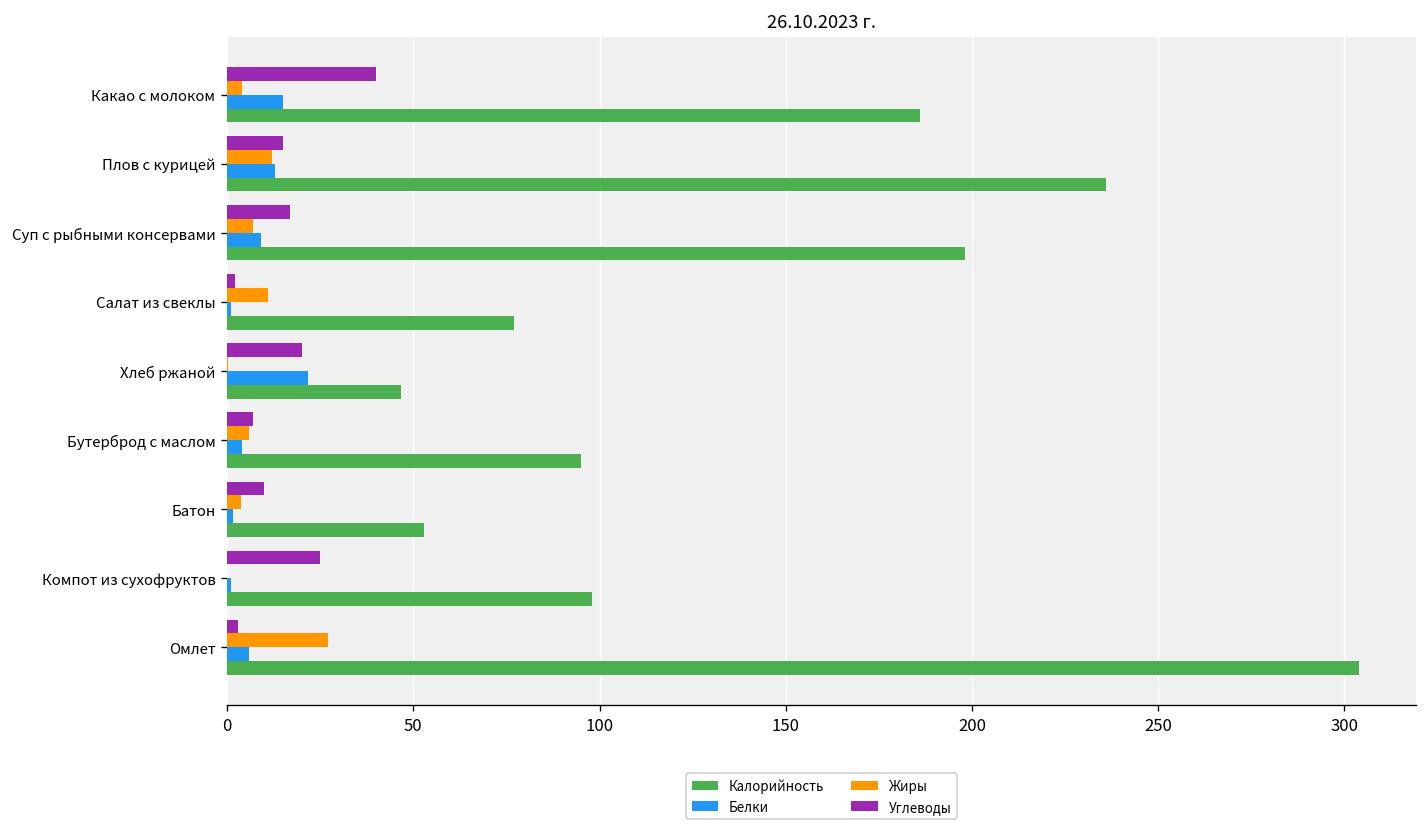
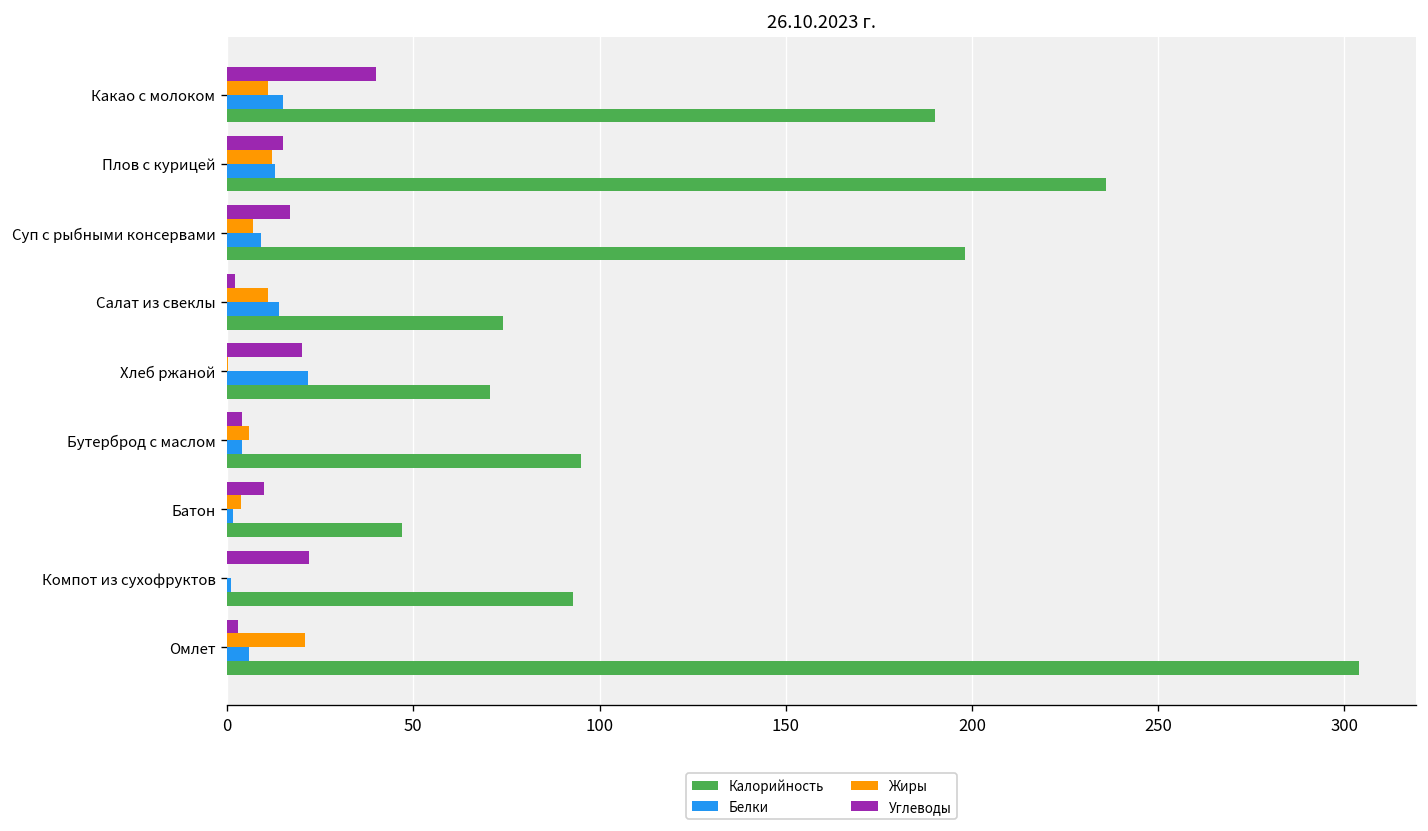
Жиры, Какао с молоком: 4 -> 11
Калорийность, Какао с молоком: 186 -> 190
Белки, Салат из свеклы: 1 -> 14
Калорийность, Салат из свеклы: 77 -> 74
Калорийность, Хлеб ржаной: 47 -> 71
Углеводы, Бутерброд с маслом: 7 -> 4
Калорийность, Батон: 53 -> 47
Углеводы, Компот из сухофруктов: 25 -> 22
Калорийность, Компот из сухофруктов: 98 -> 93
Жиры, Омлет: 27 -> 21
